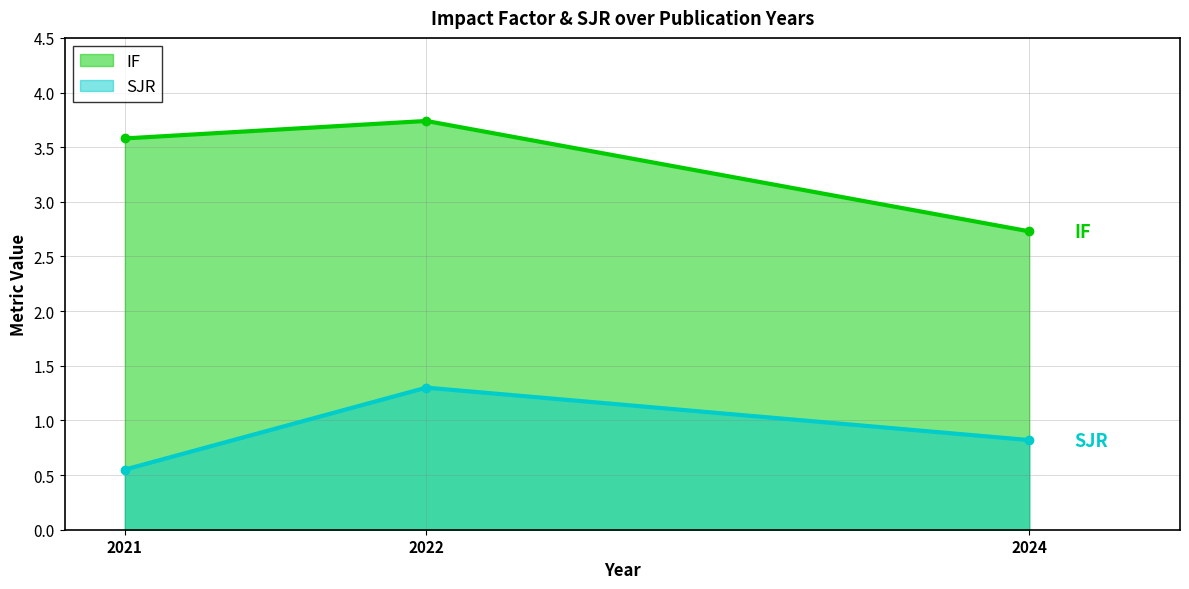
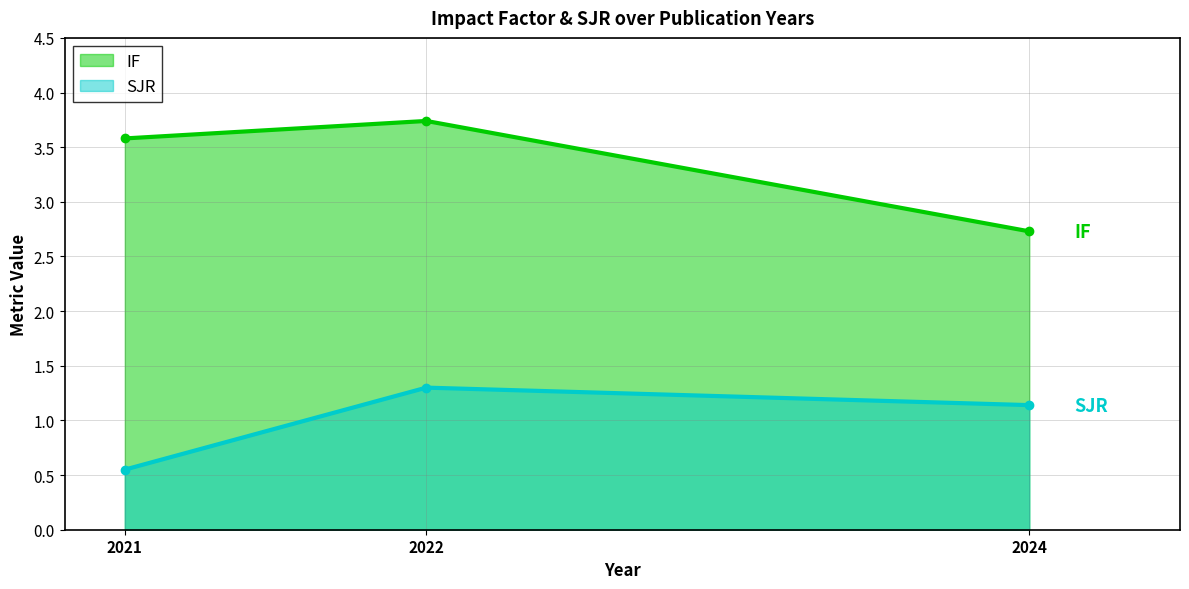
SJR, 2024: 0.82 -> 1.14
